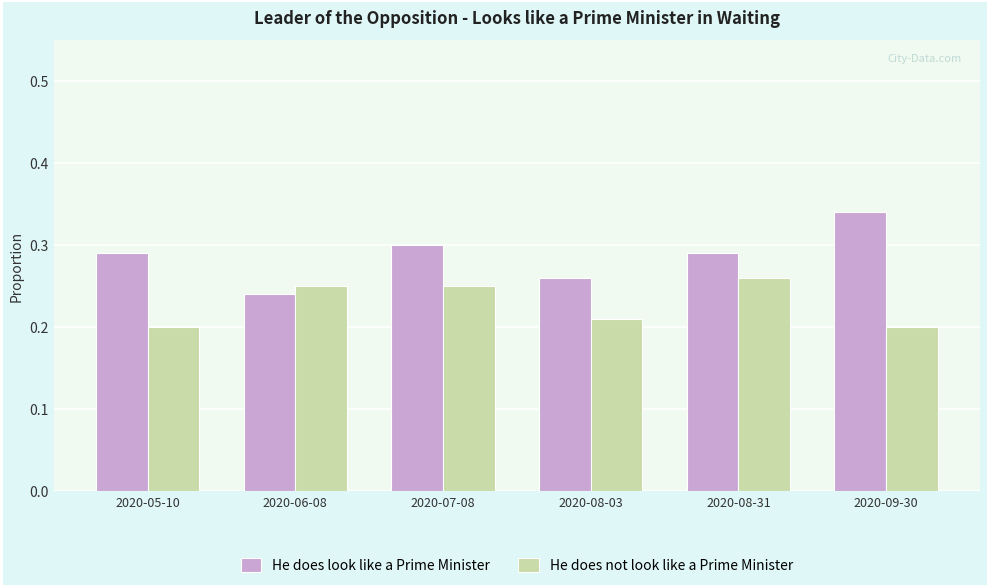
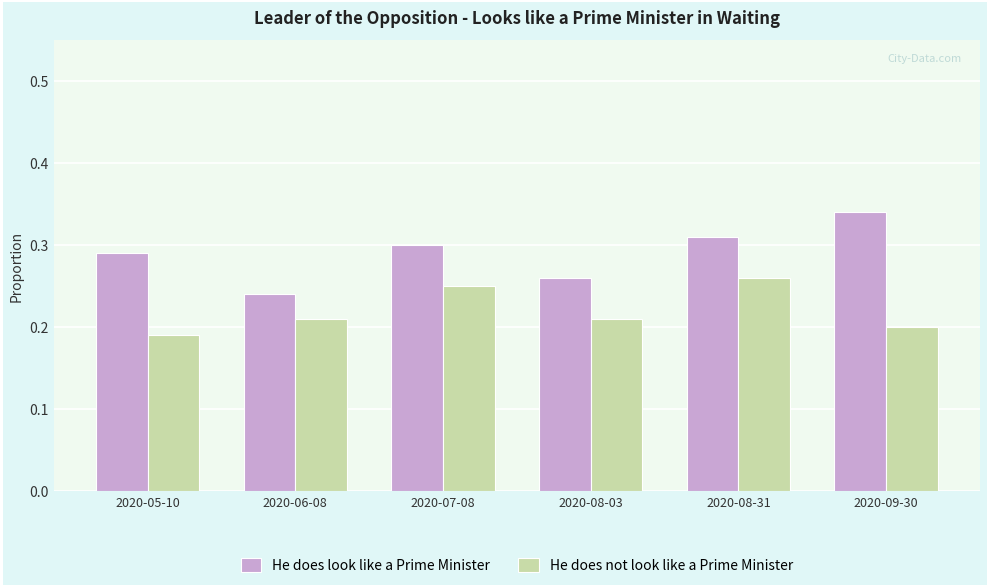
He does not look like a Prime Minister, 2020-05-10: 0.20 -> 0.19
He does not look like a Prime Minister, 2020-06-08: 0.25 -> 0.21
He does look like a Prime Minister, 2020-08-31: 0.29 -> 0.31
